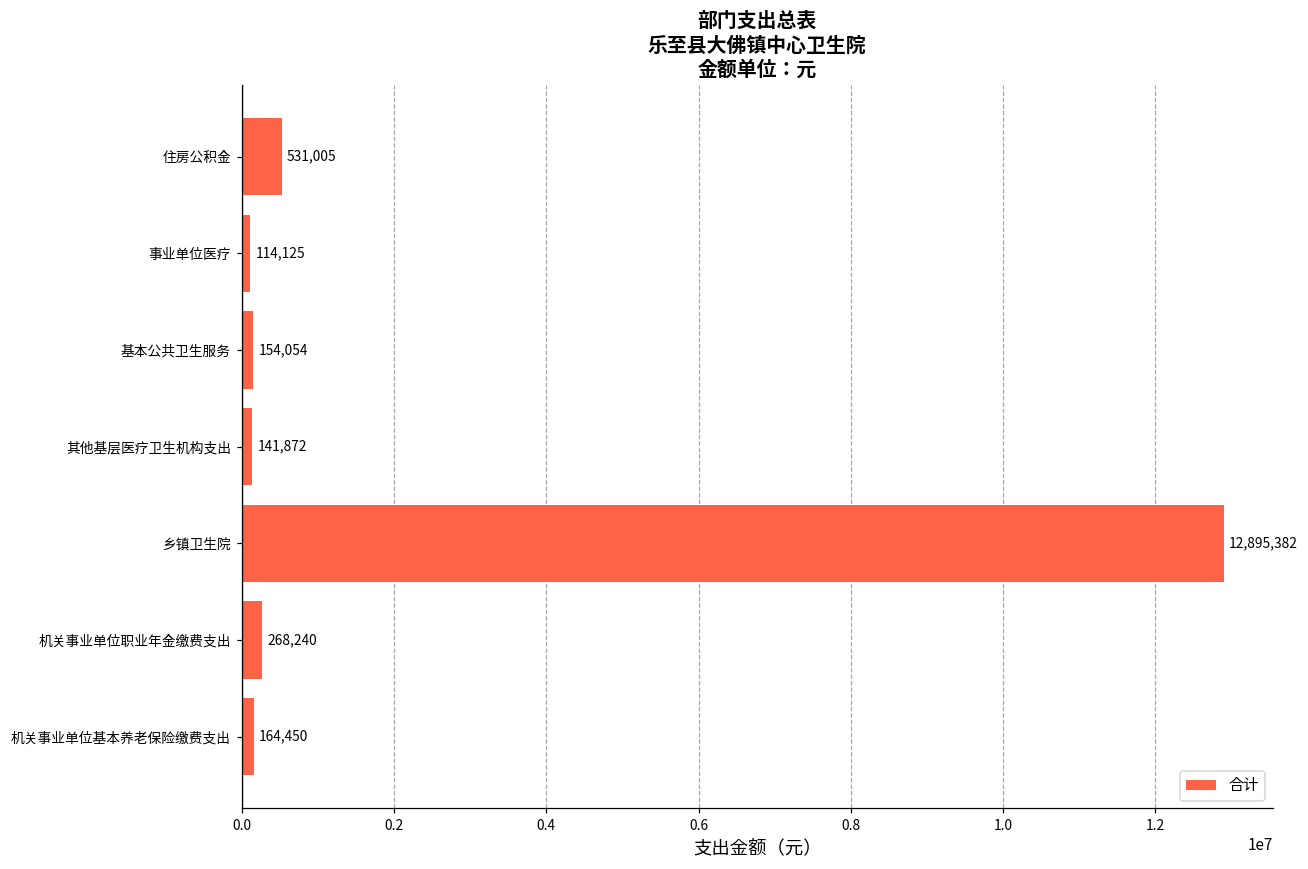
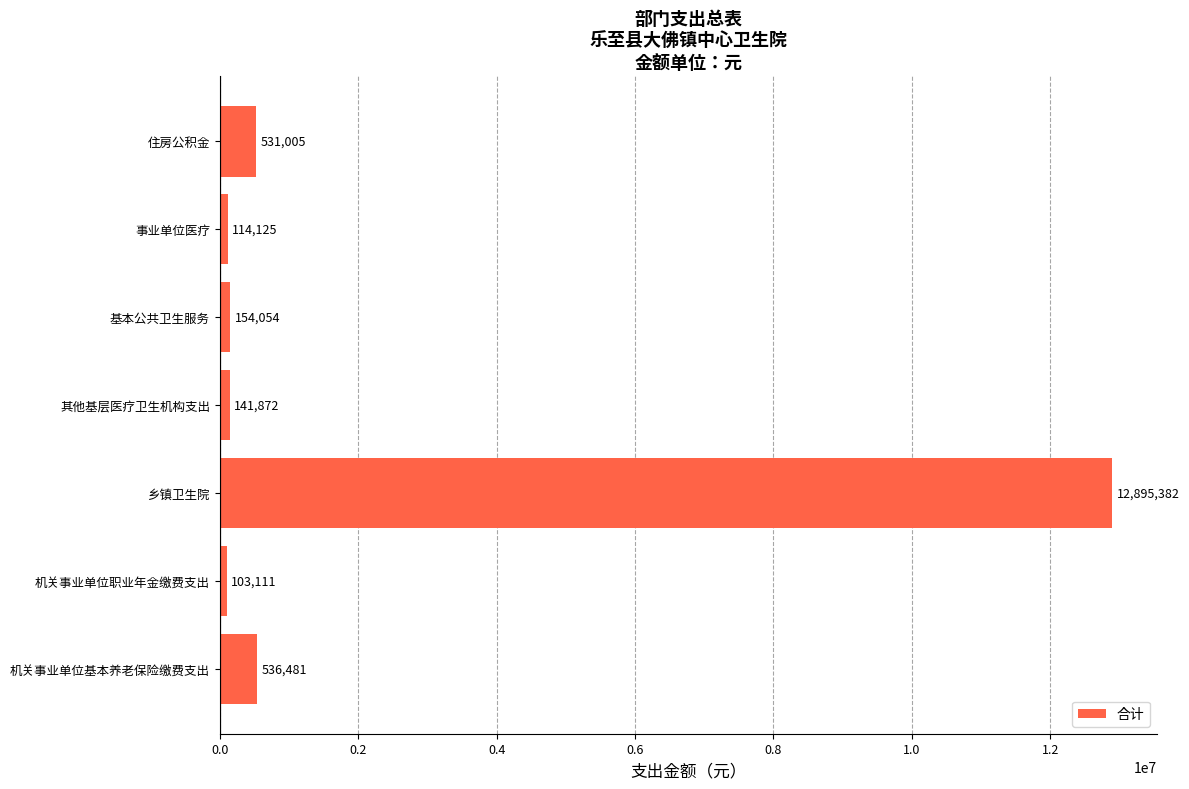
机关事业单位职业年金缴费支出: 268,240 -> 103,111
机关事业单位基本养老保险缴费支出: 164,450 -> 536,481
